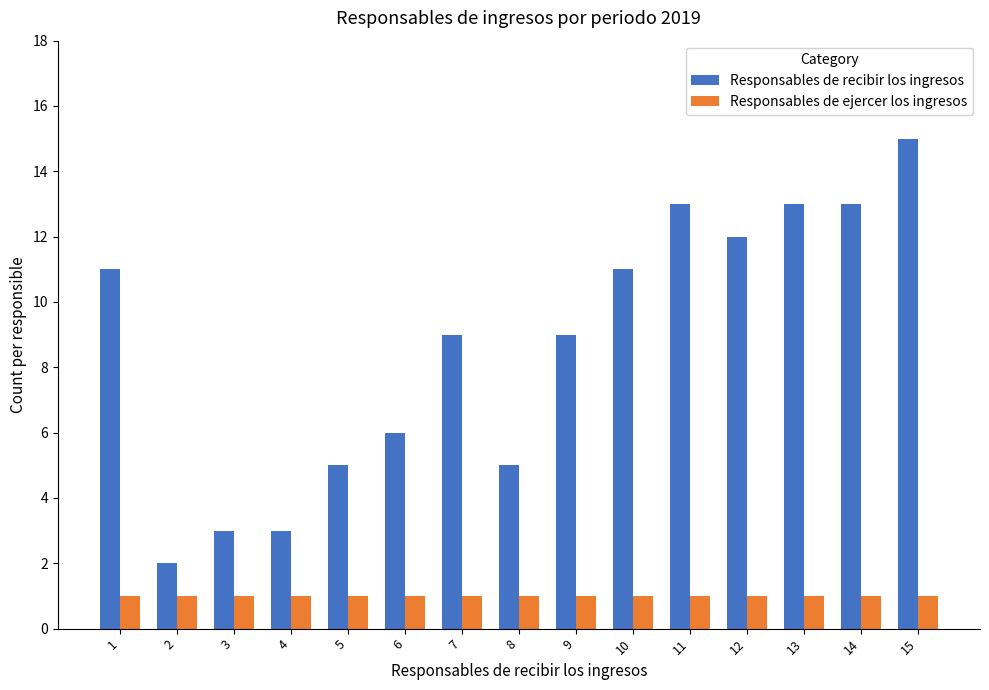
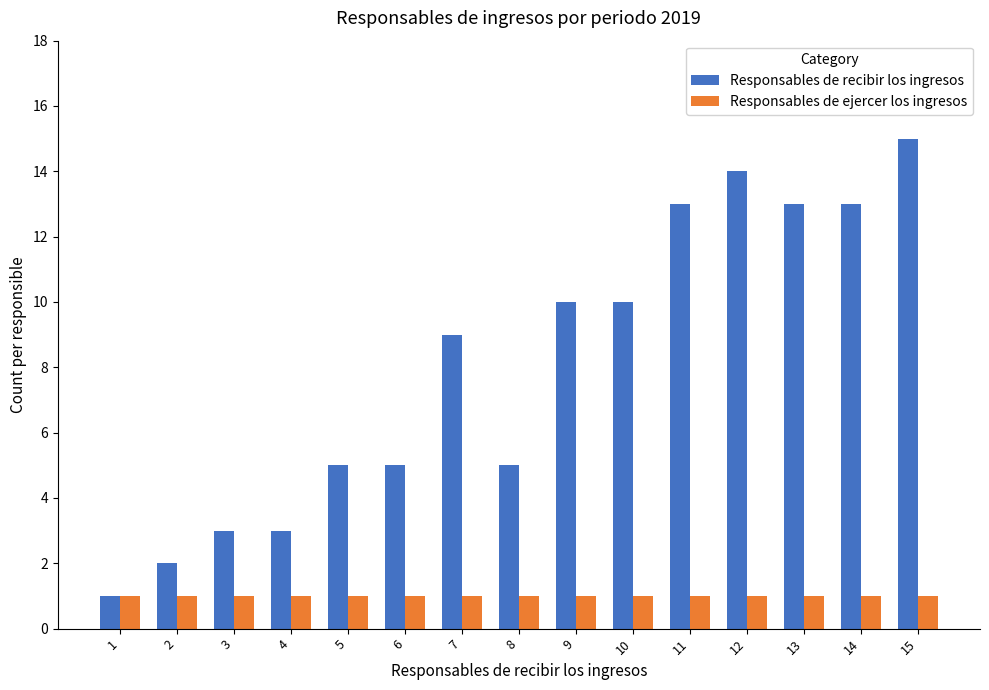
Responsables de recibir los ingresos, 1: 11 -> 1
Responsables de recibir los ingresos, 6: 6 -> 5
Responsables de recibir los ingresos, 9: 9 -> 10
Responsables de recibir los ingresos, 10: 11 -> 10
Responsables de recibir los ingresos, 12: 12 -> 14
